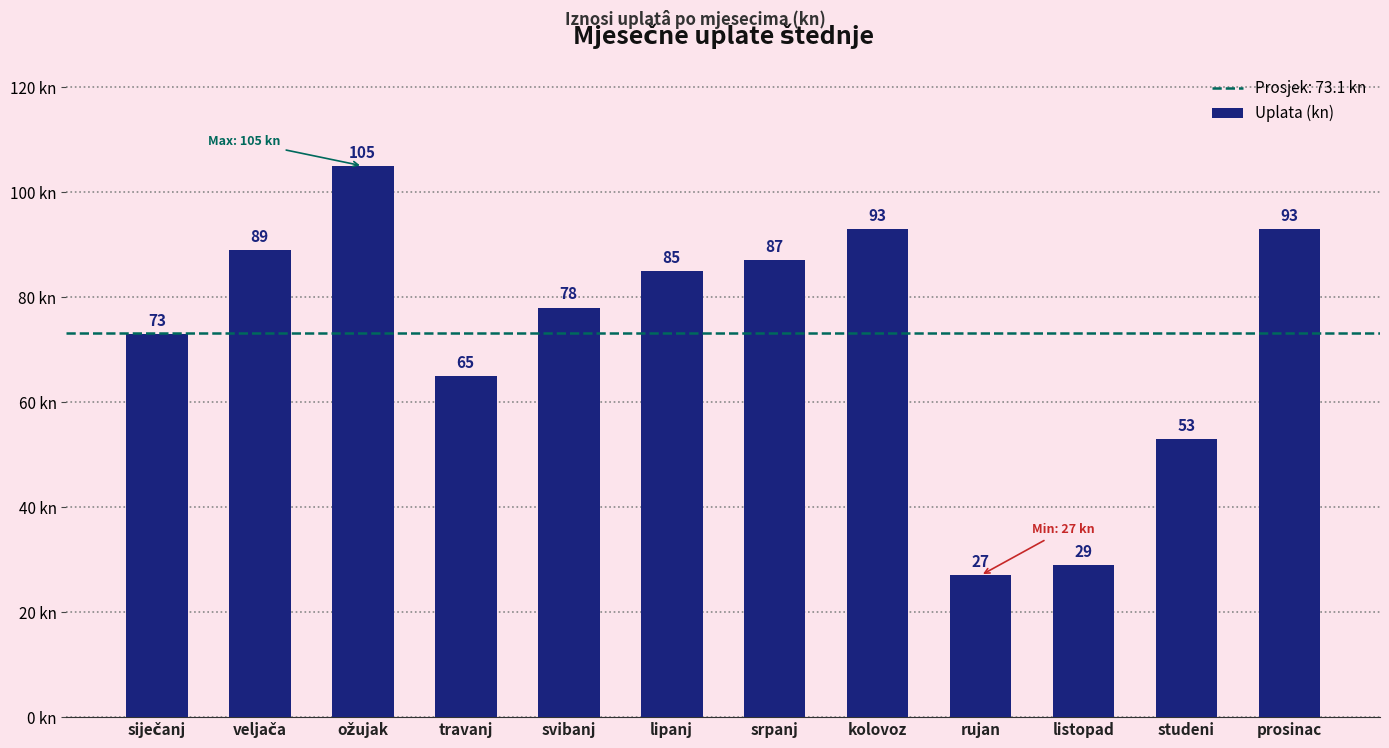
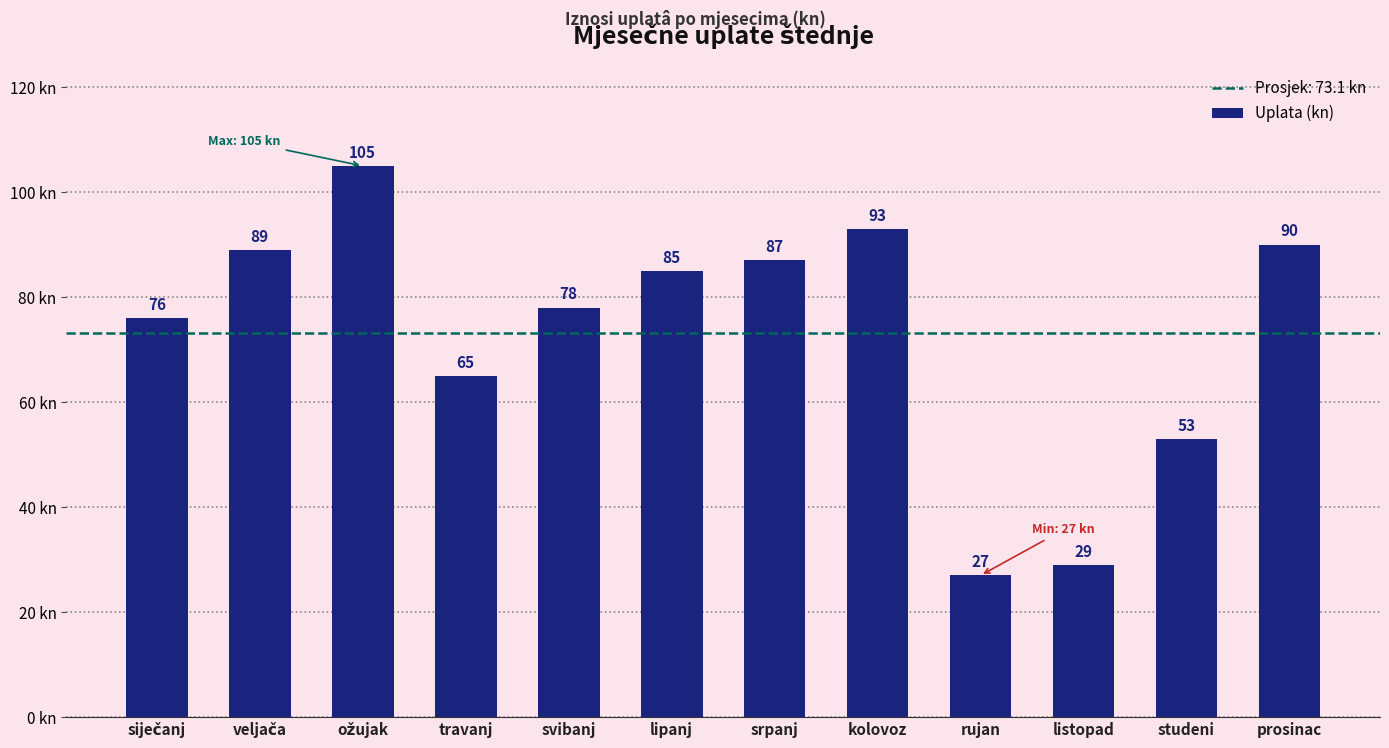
siječanj: 73 -> 76
prosinac: 93 -> 90
